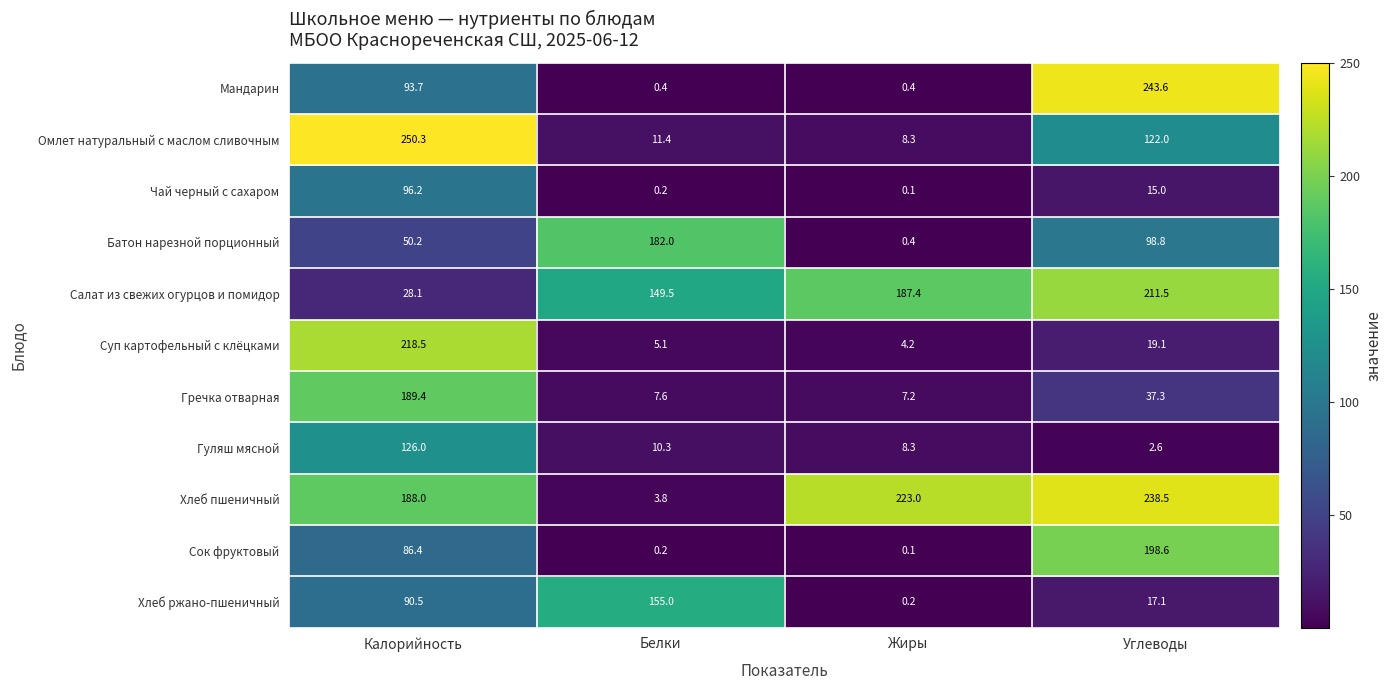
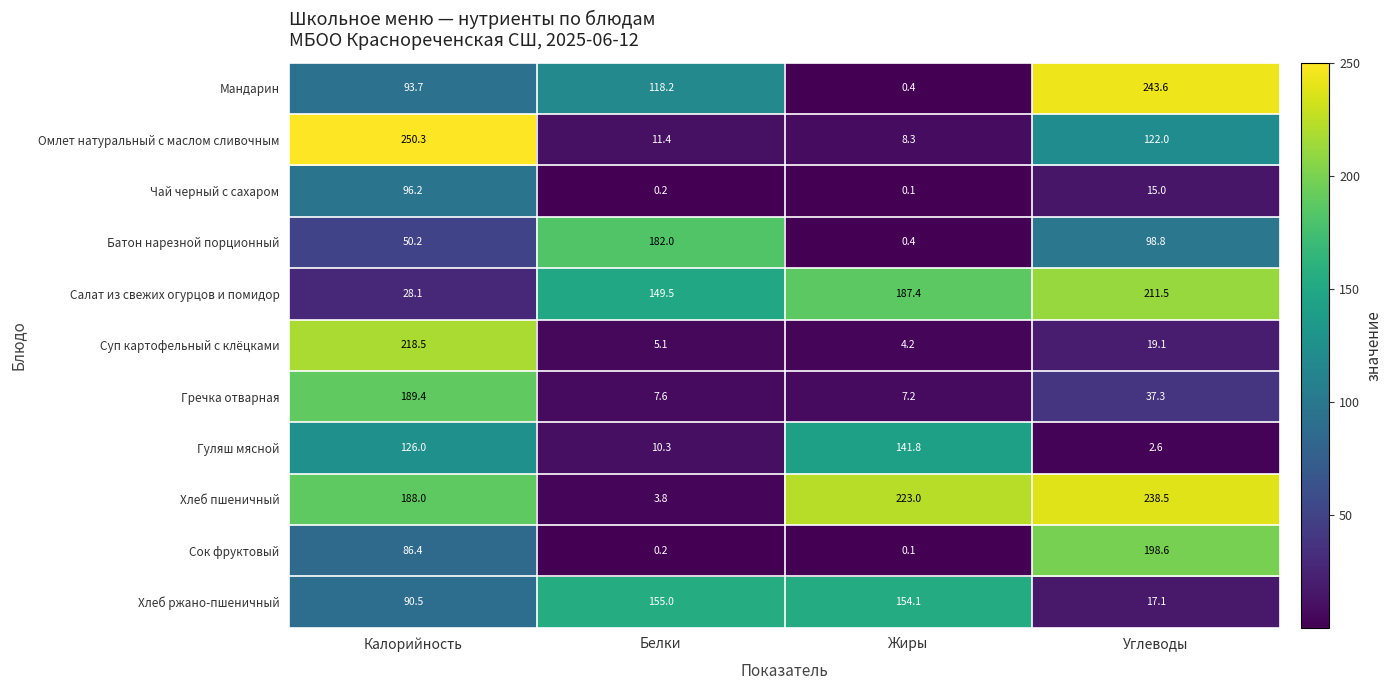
Мандарин, Белки: 0.4 -> 118.2
Гуляш мясной, Жиры: 8.3 -> 141.8
Хлеб ржано-пшеничный, Жиры: 0.2 -> 154.1
